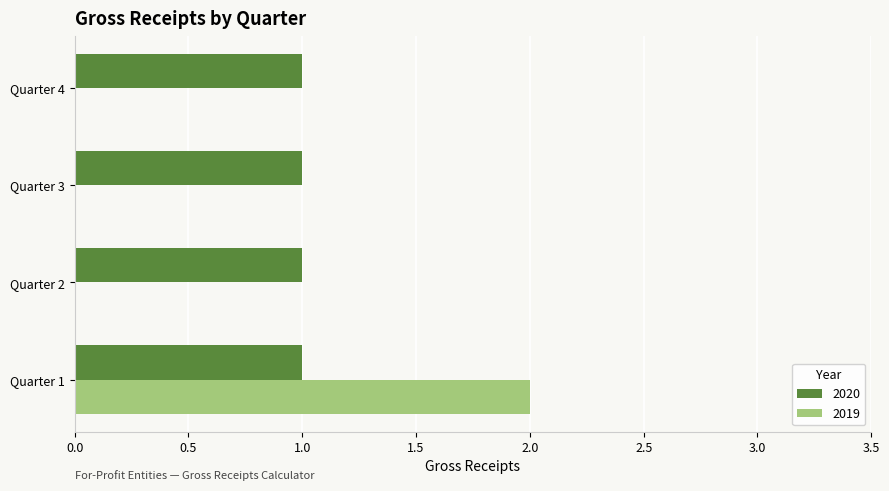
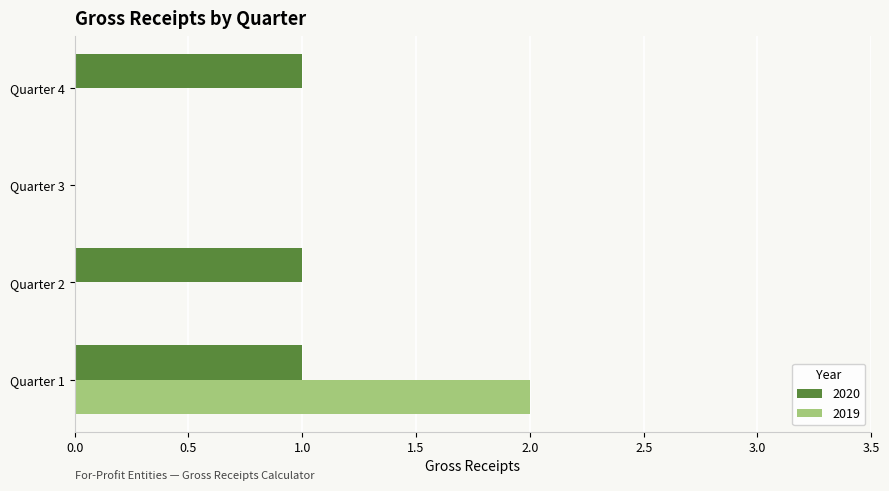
2020, Quarter 3: 1 -> 0
